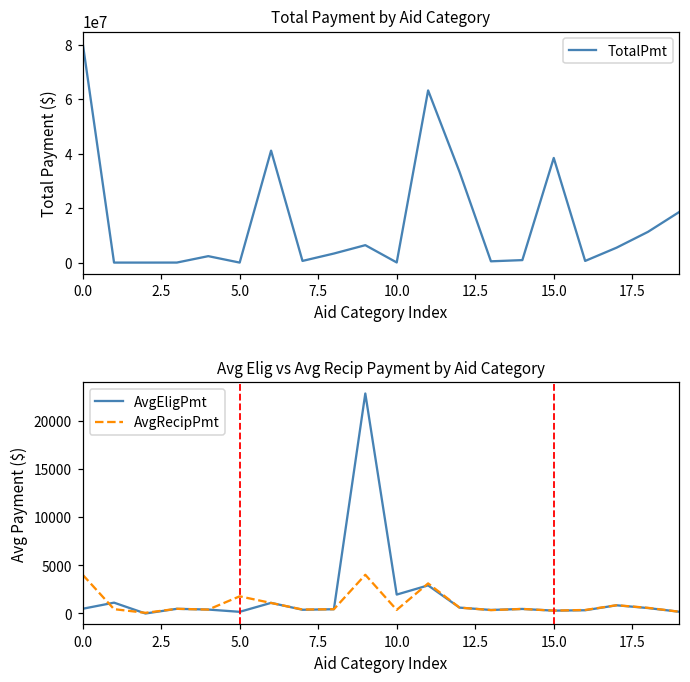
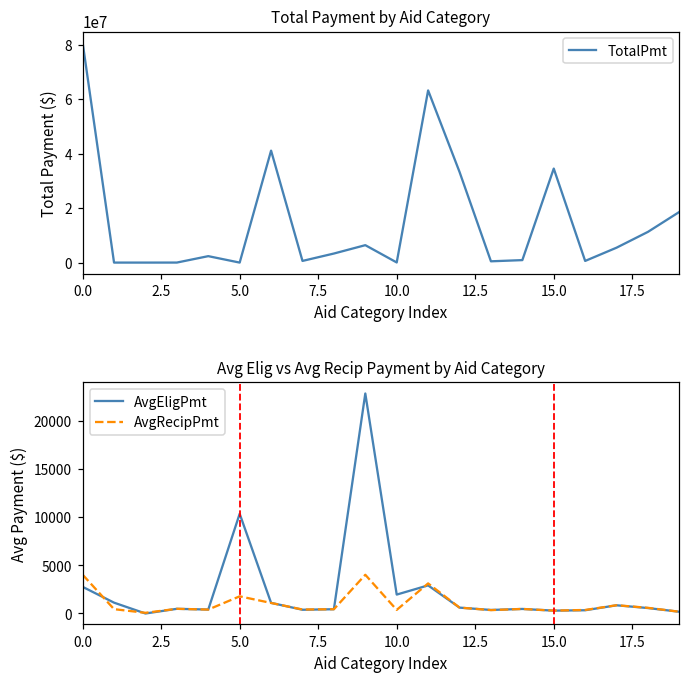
Total Payment by Aid Category, 15.0: 38000000 -> 35000000
Avg Elig vs Avg Recip Payment by Aid Category, AvgEligPmt, 0.0: 0 -> 3000
Avg Elig vs Avg Recip Payment by Aid Category, AvgEligPmt, 5.0: 0 -> 10000
